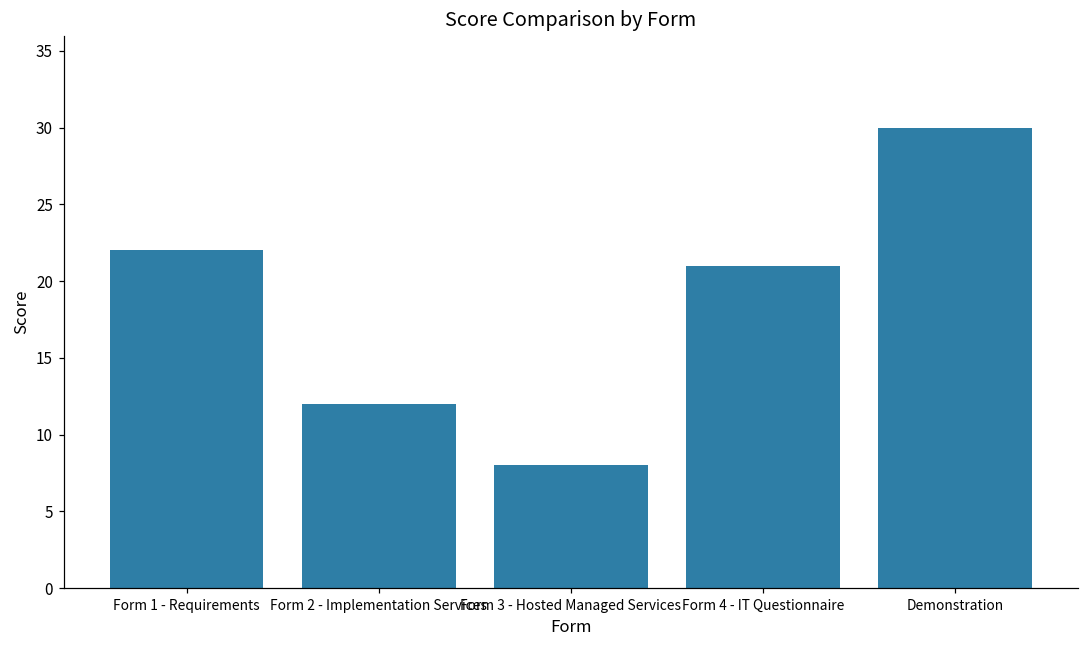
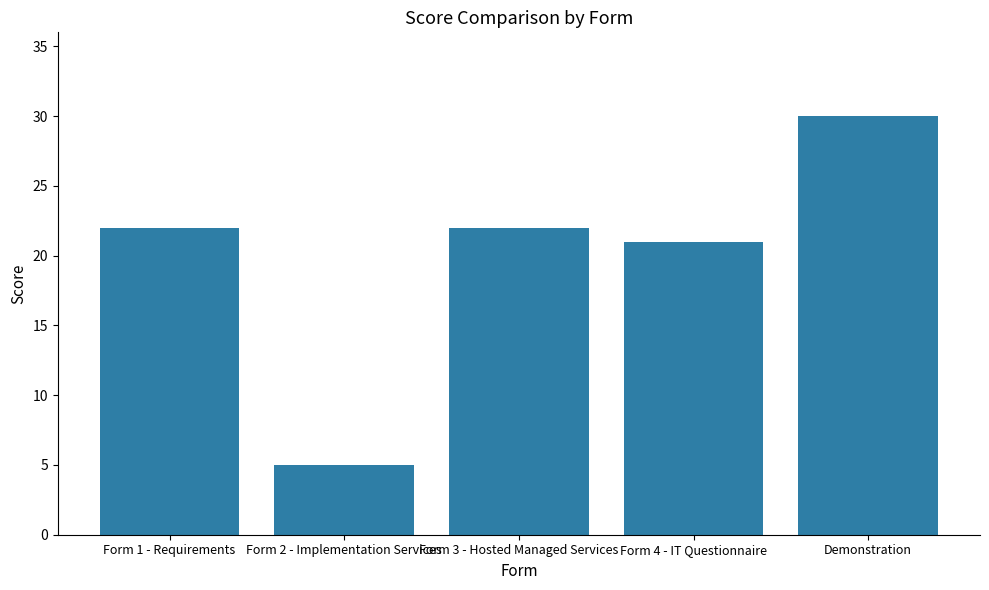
Form 2 - Implementation Services: 12 -> 5
Form 3 - Hosted Managed Services: 8 -> 22
